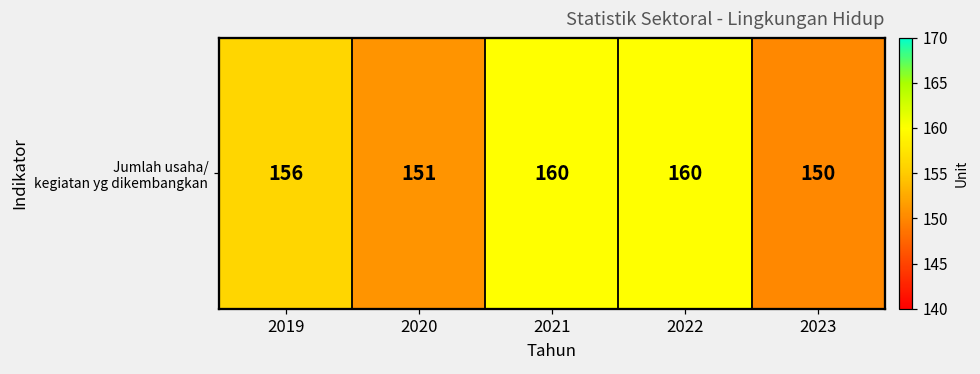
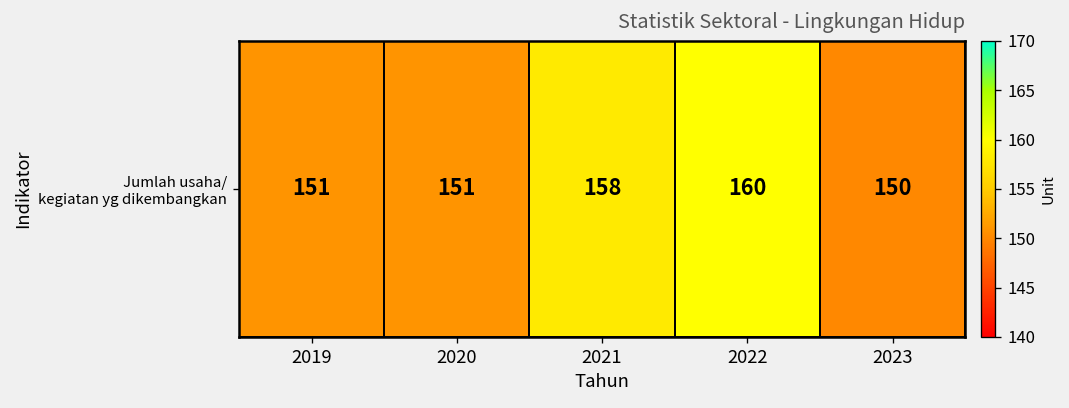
Jumlah usaha/ kegiatan yg dikembangkan, 2019: 156 -> 151
Jumlah usaha/ kegiatan yg dikembangkan, 2021: 160 -> 158
